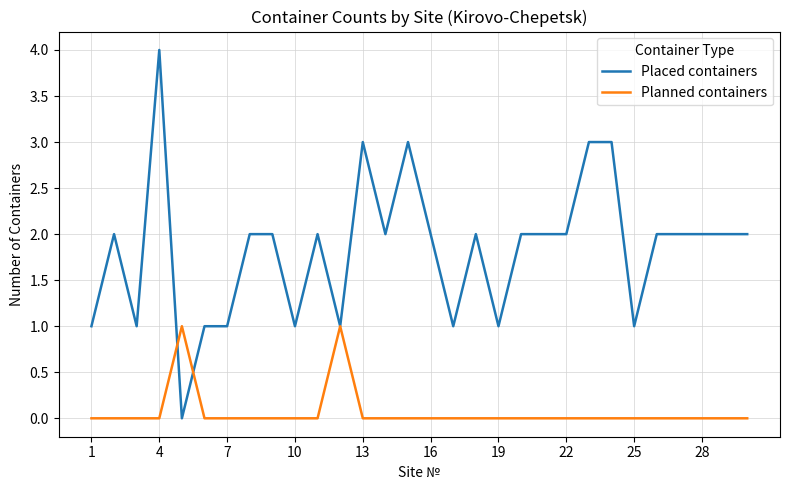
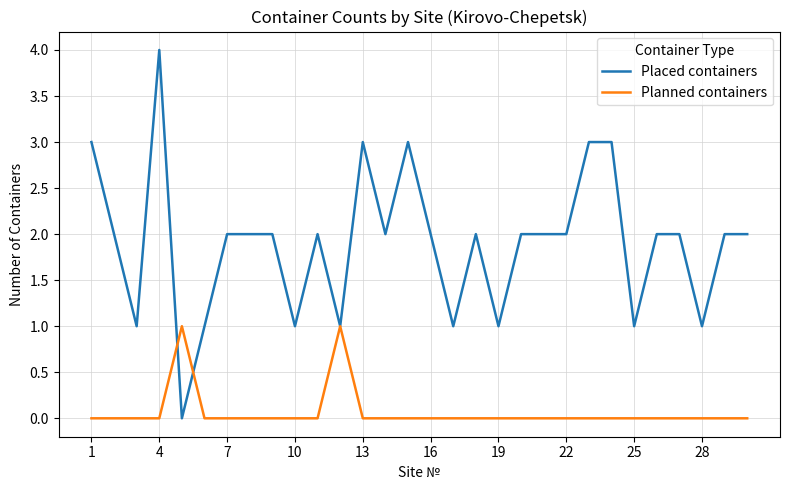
Placed containers, 1: 1 -> 3
Placed containers, 7: 1 -> 2
Placed containers, 28: 2 -> 1
